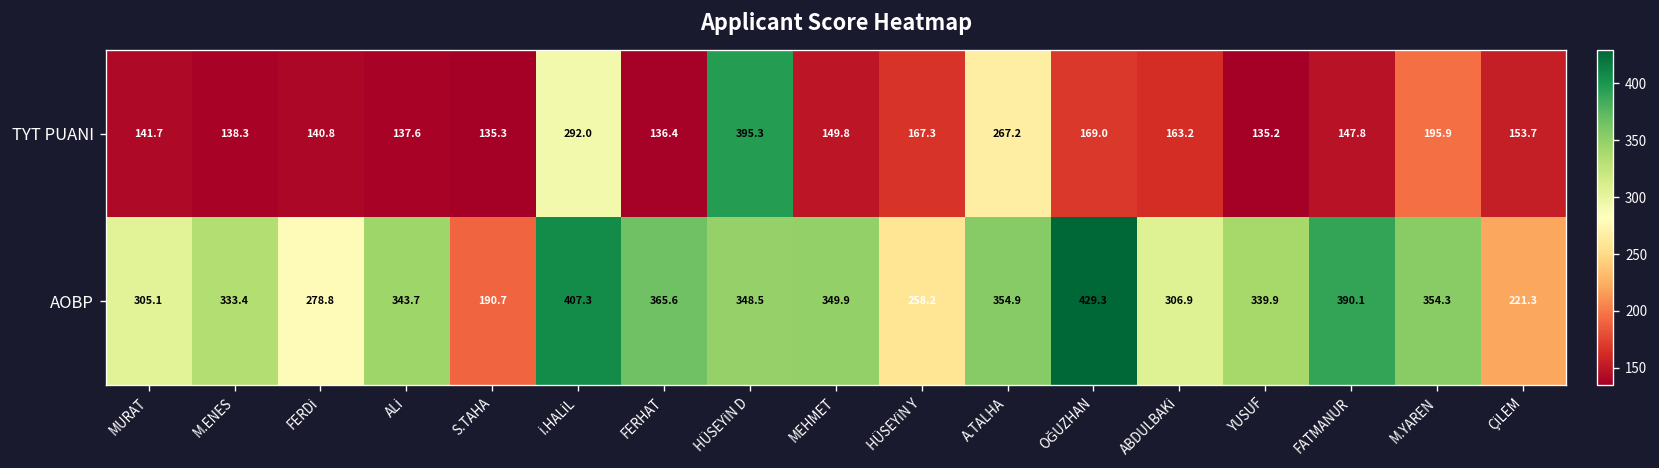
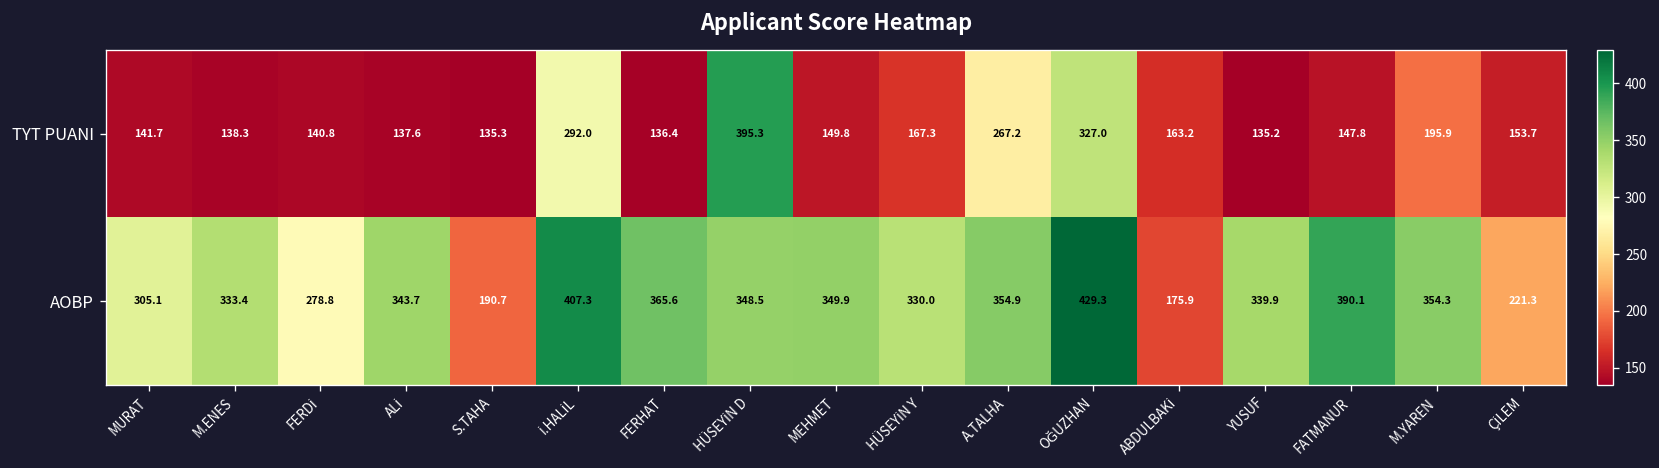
TYT PUANI, OĞUZHAN: 169.0 -> 327.0
AOBP, HÜSEYİN Y: 258.2 -> 330.0
AOBP, ABDULBAKİ: 306.9 -> 175.9
